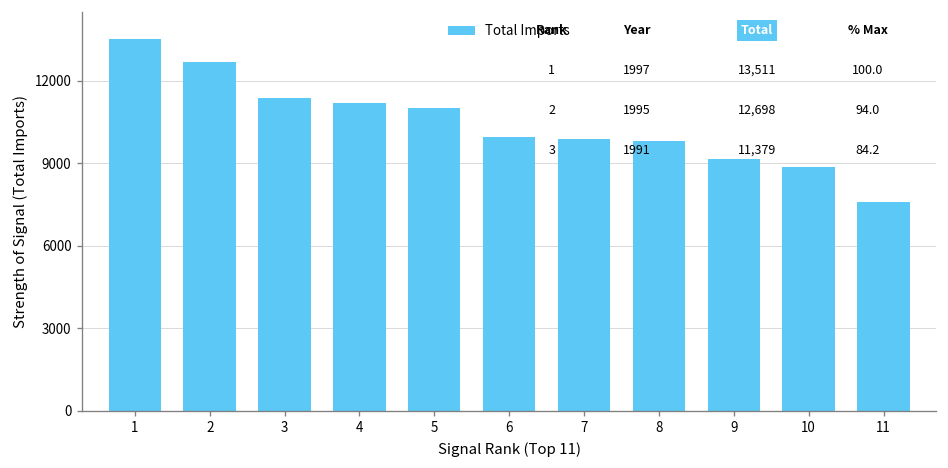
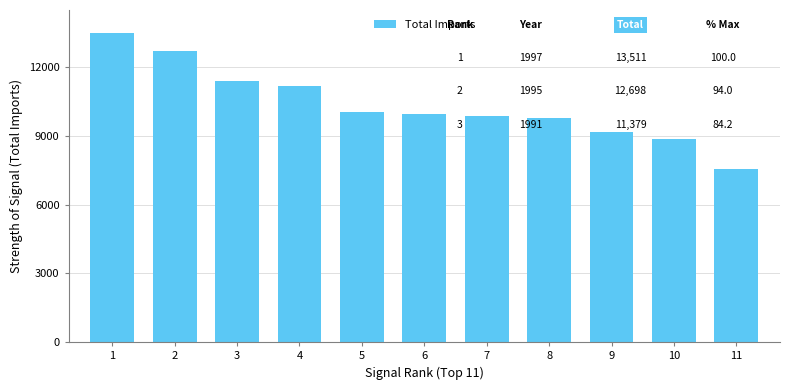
5: 11000 -> 10000
